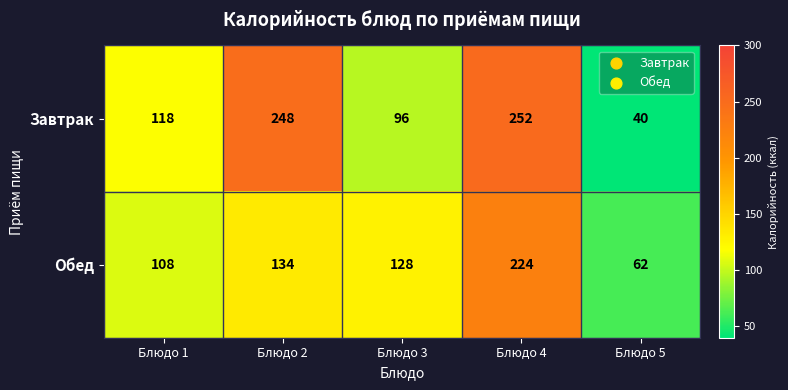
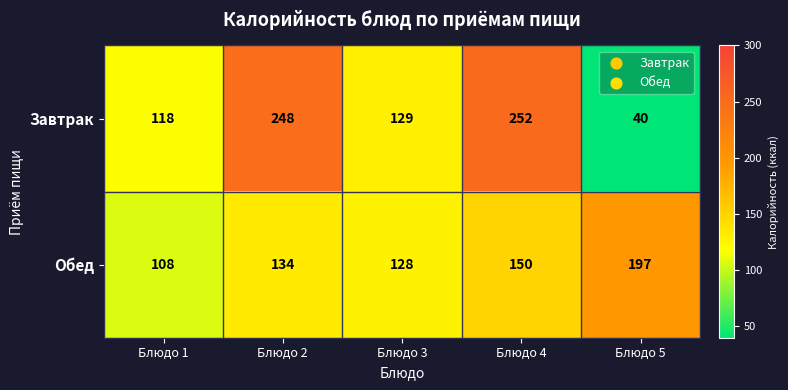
Завтрак, Блюдо 3: 96 -> 129
Обед, Блюдо 4: 224 -> 150
Обед, Блюдо 5: 62 -> 197
